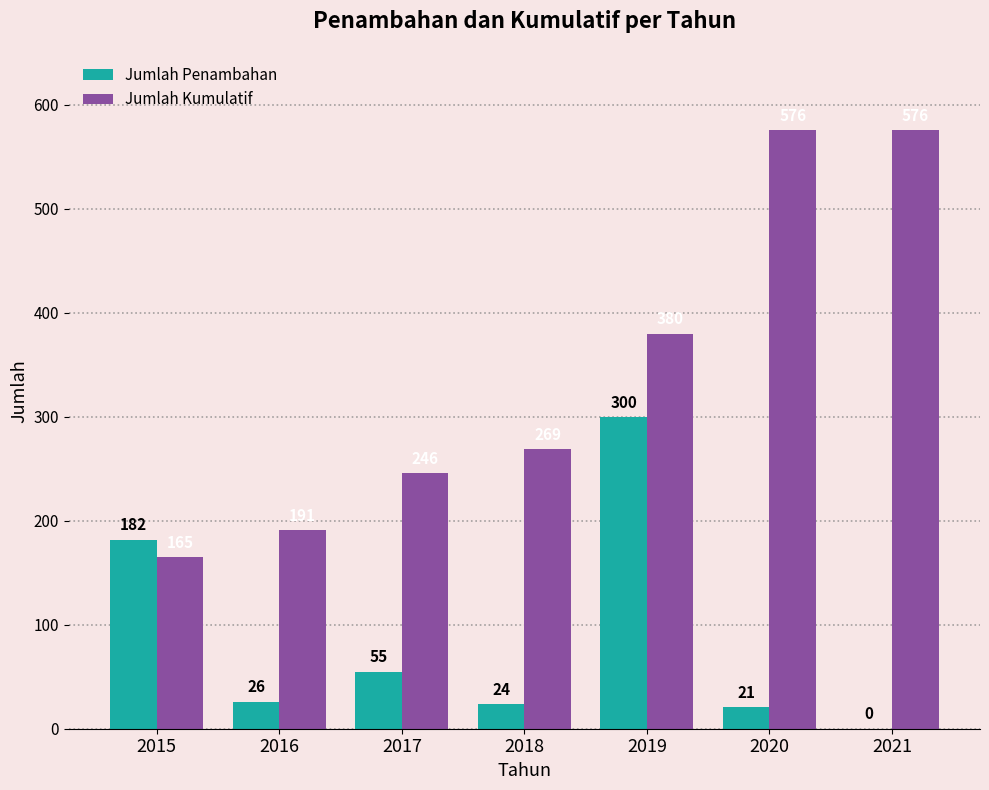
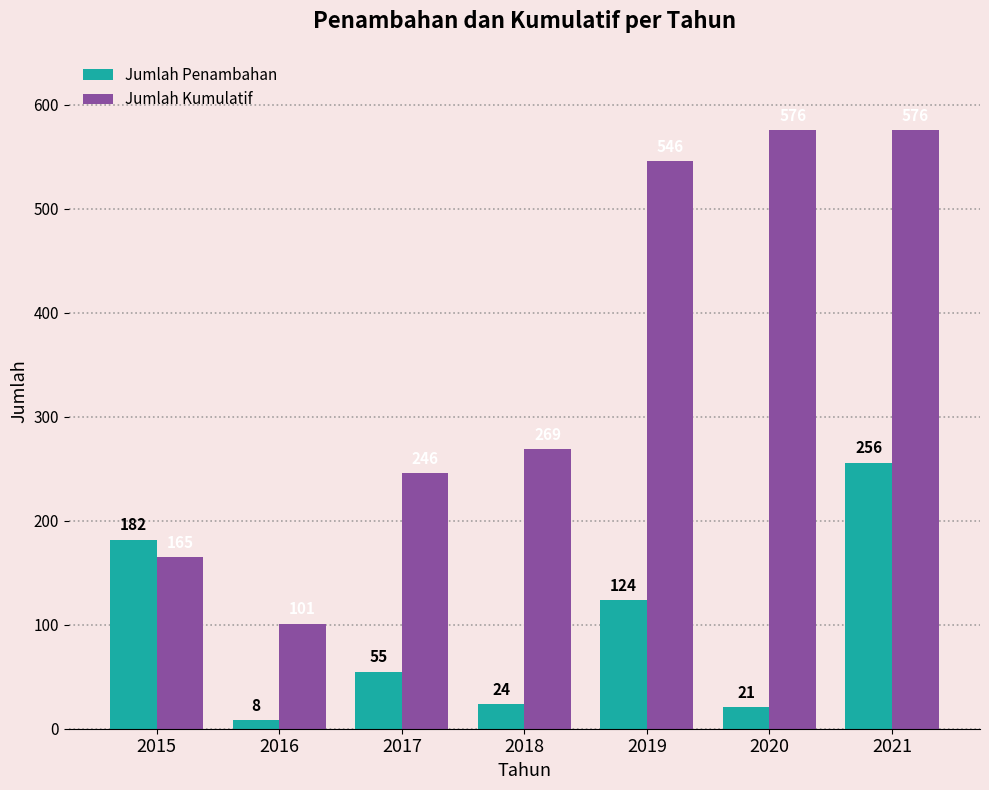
Jumlah Penambahan, 2016: 26 -> 8
Jumlah Kumulatif, 2016: 191 -> 101
Jumlah Penambahan, 2019: 300 -> 124
Jumlah Kumulatif, 2019: 380 -> 546
Jumlah Penambahan, 2021: 0 -> 256
